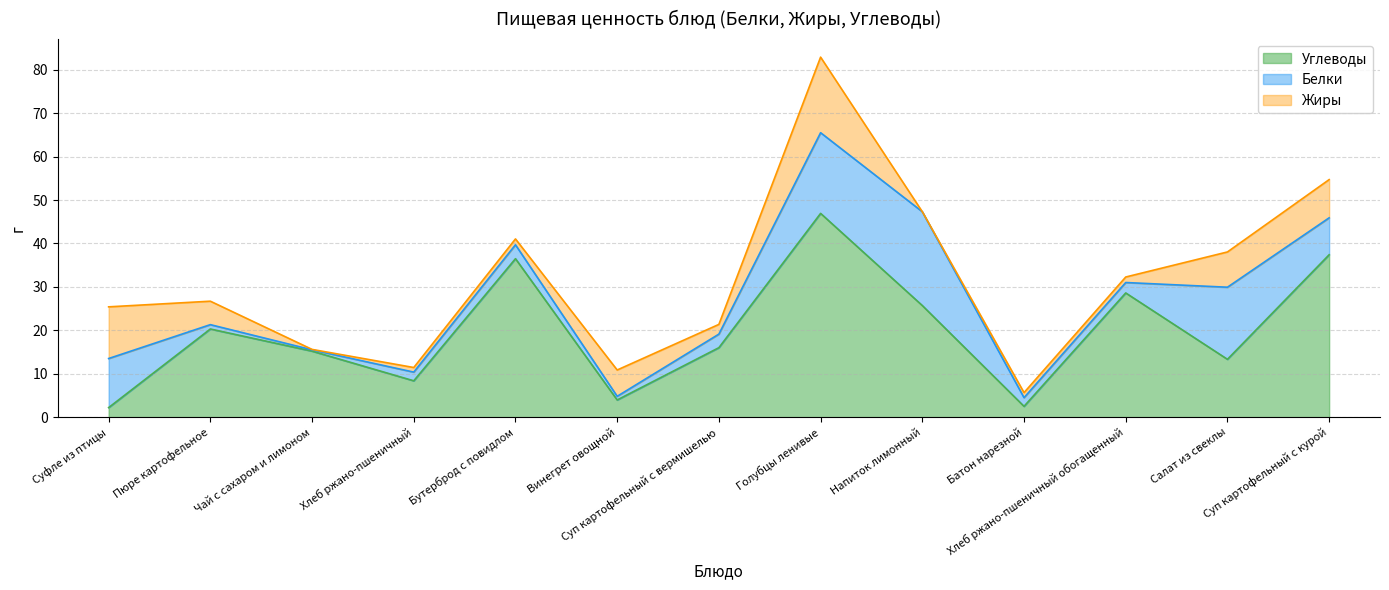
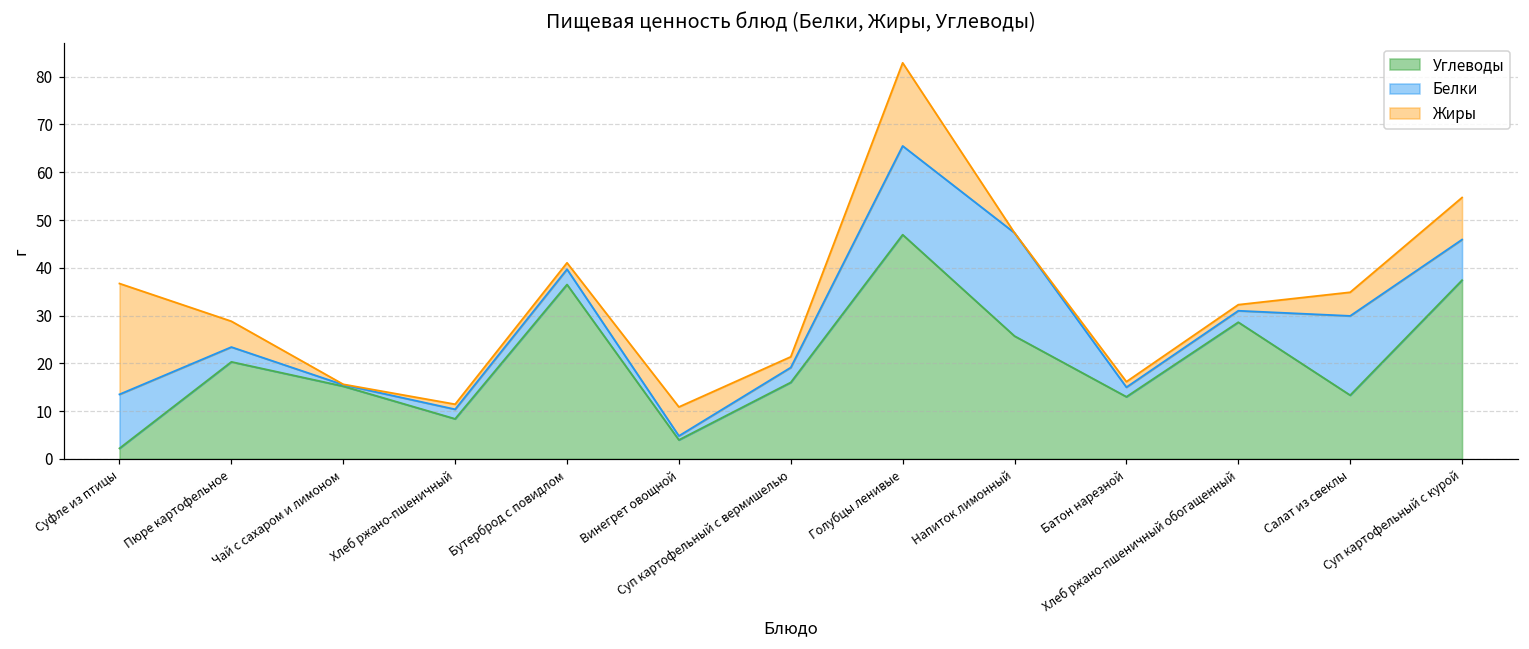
Жиры, Суфле из птицы: 12 -> 23
Белки, Пюре картофельное: 1 -> 3
Углеводы, Батон нарезной: 2 -> 13
Жиры, Салат из свеклы: 8 -> 5
